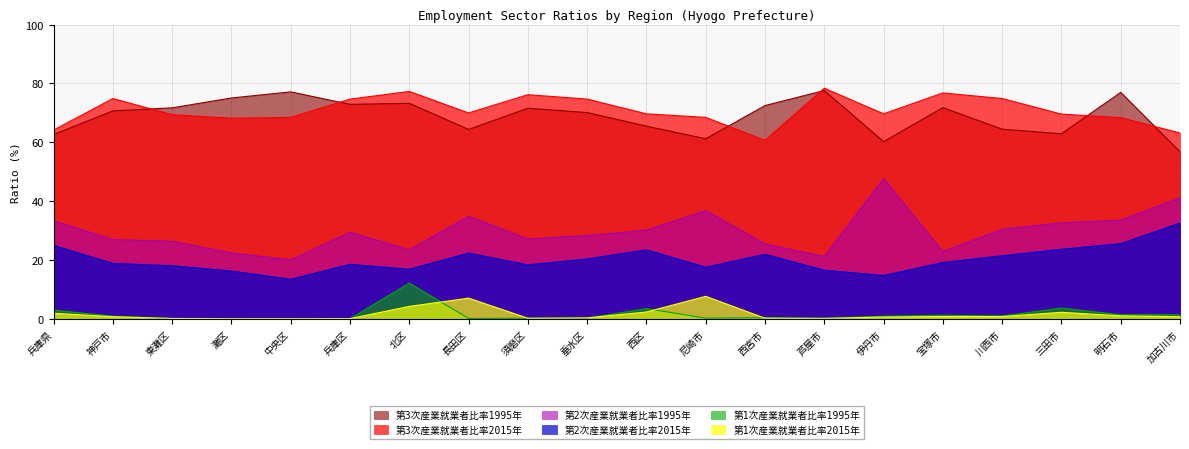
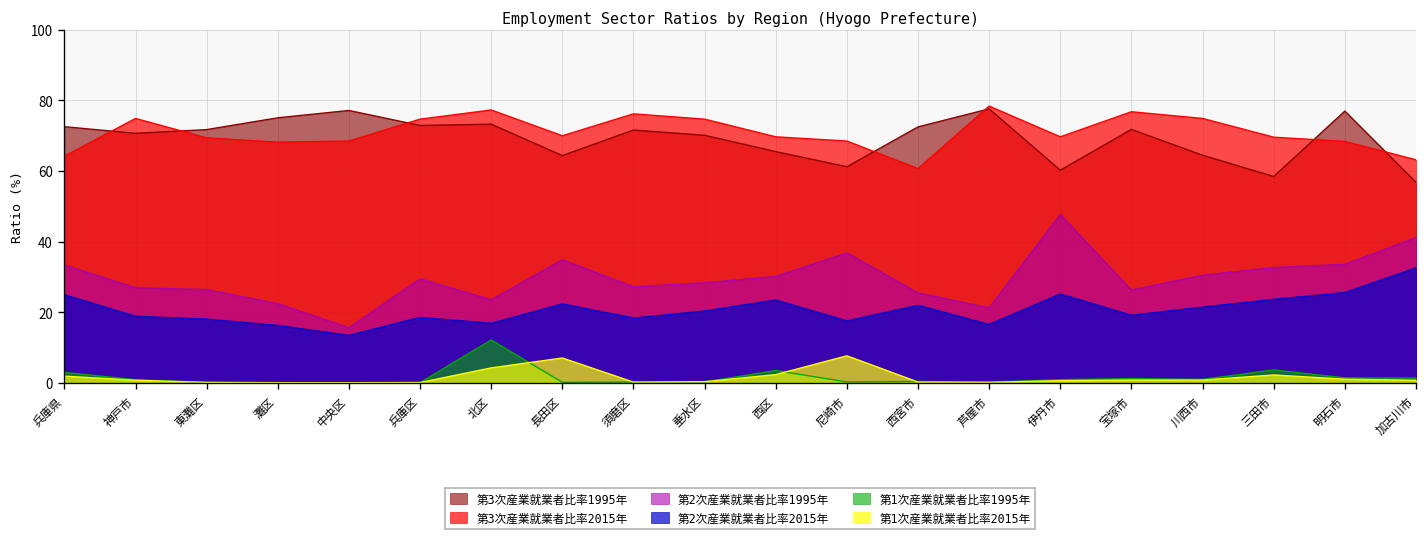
第3次産業就業者比率1995年, 兵庫県: 63 -> 73
第2次産業就業者比率1995年, 中央区: 20 -> 16
第2次産業就業者比率2015年, 伊丹市: 15 -> 25
第2次産業就業者比率1995年, 宝塚市: 23 -> 26
第3次産業就業者比率1995年, 三田市: 63 -> 58
